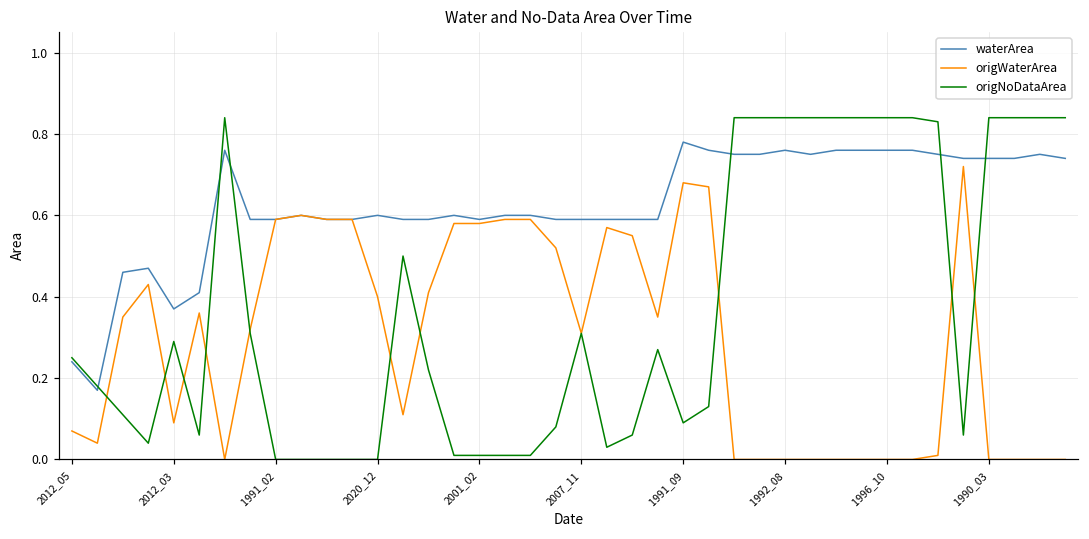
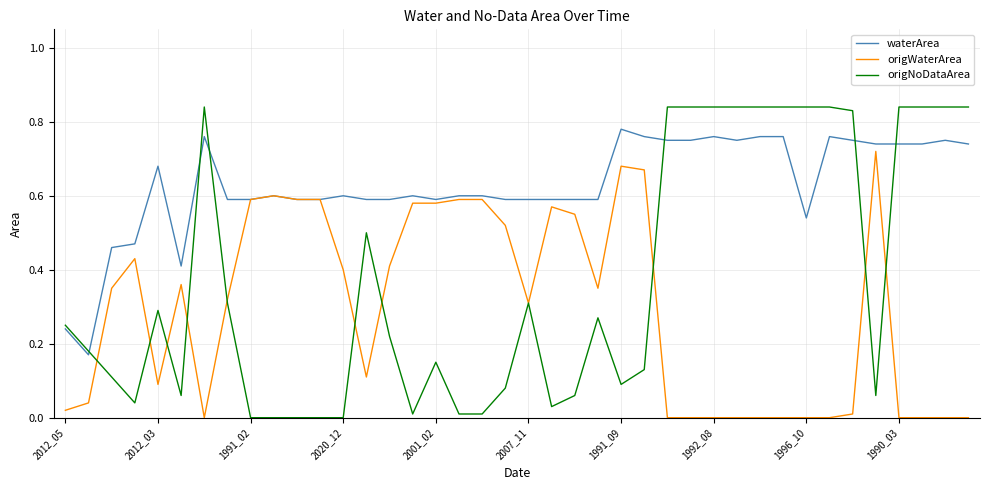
origWaterArea, 2012_05: 0.07 -> 0.02
waterArea, 2012_03: 0.37 -> 0.68
origNoDataArea, 2001_02: 0.01 -> 0.15
waterArea, 1996_10: 0.76 -> 0.54
